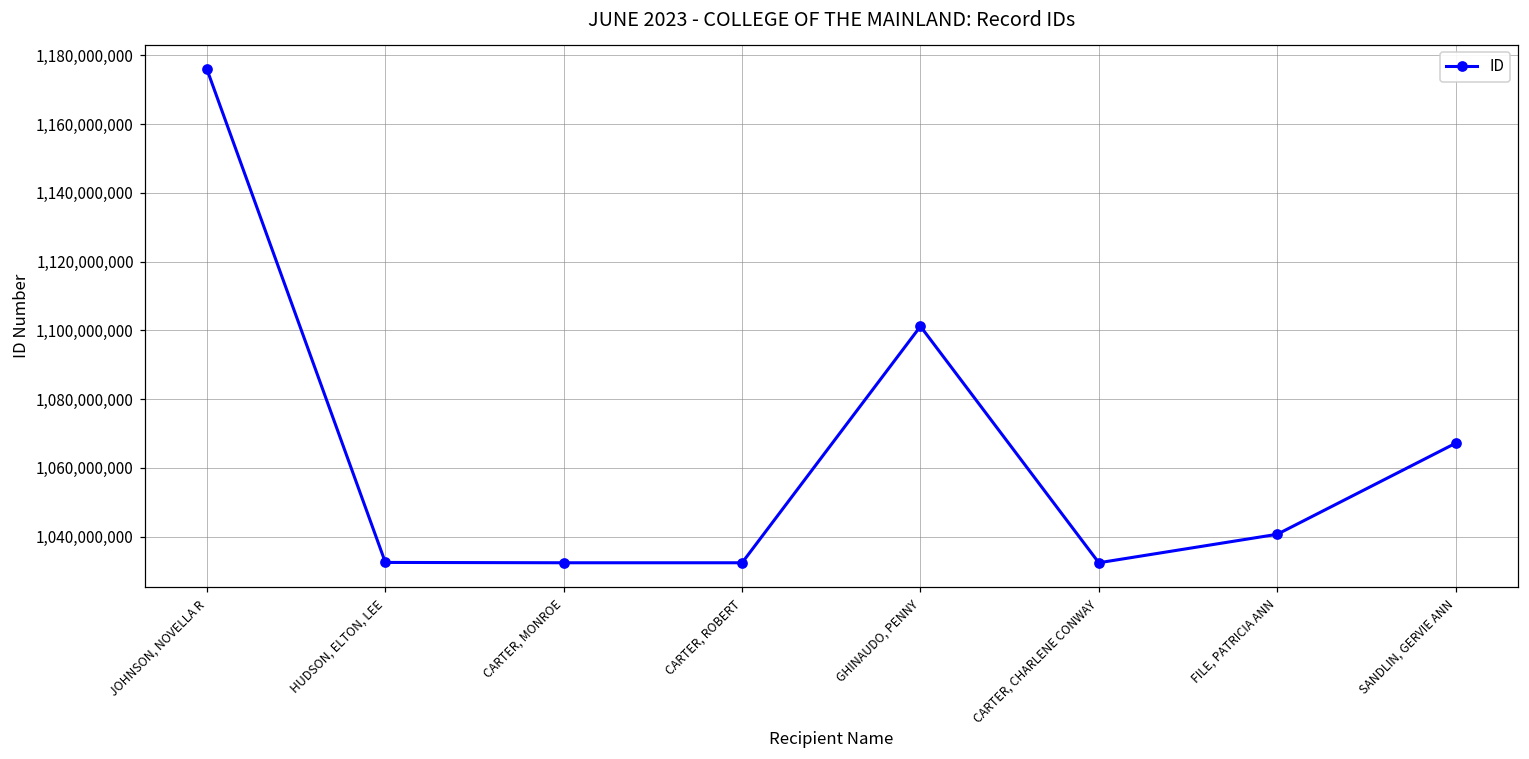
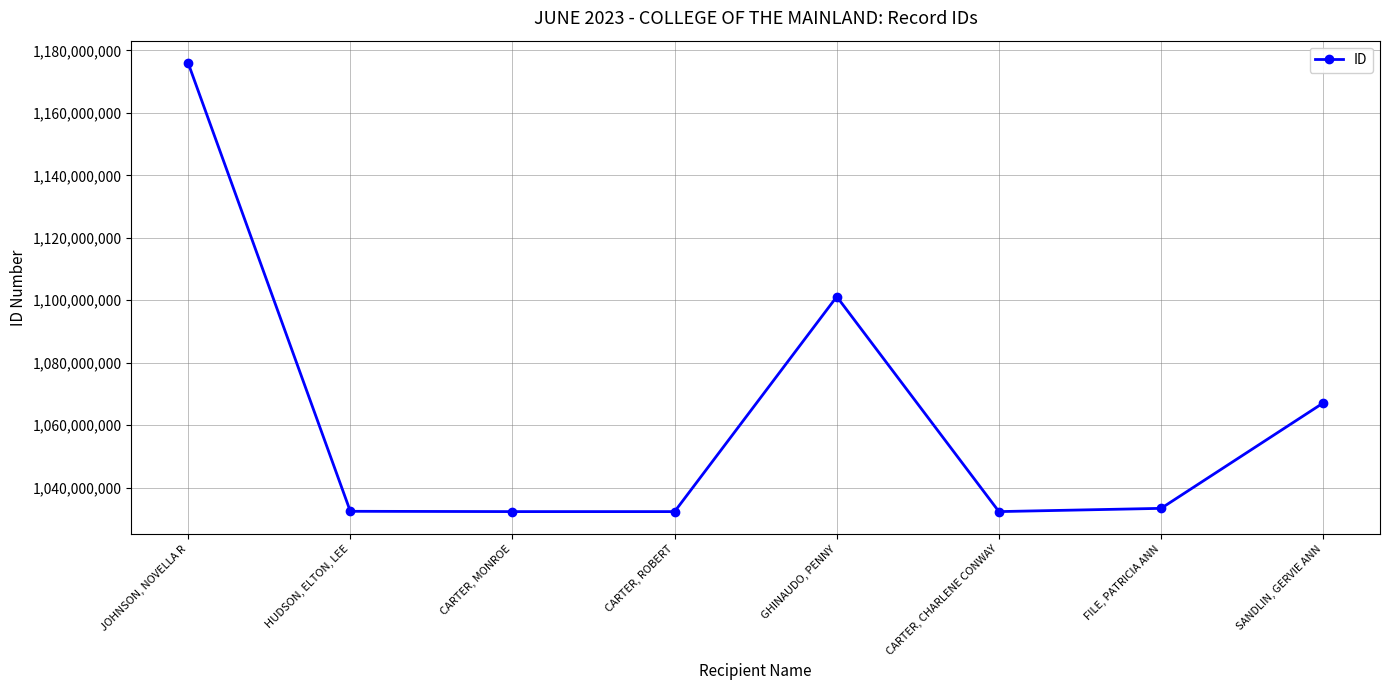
FILE, PATRICIA ANN: 1,041,000,000 -> 1,033,000,000
